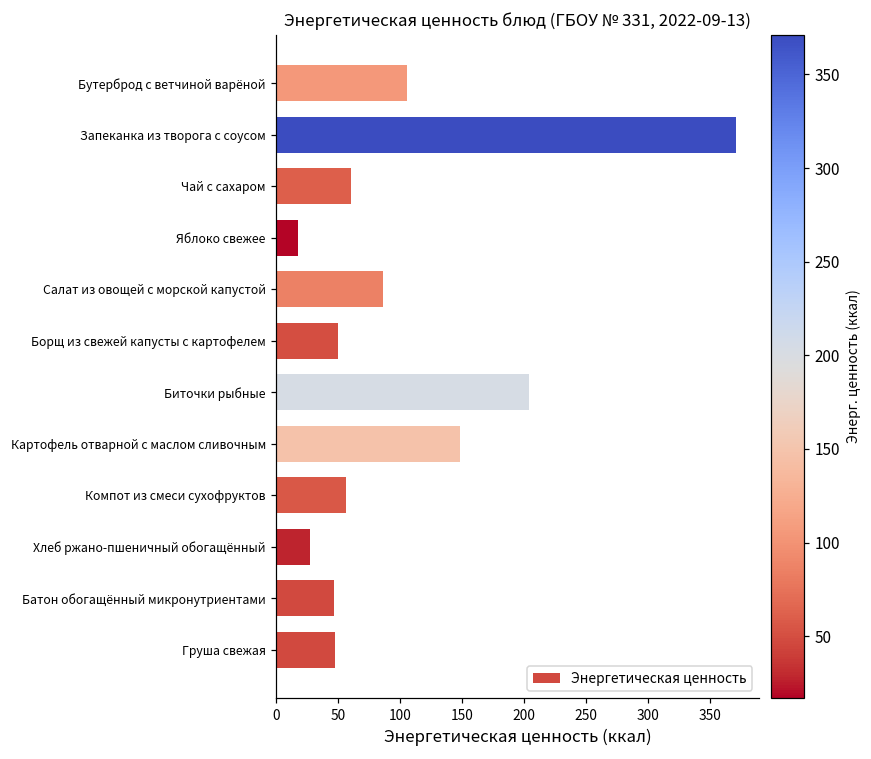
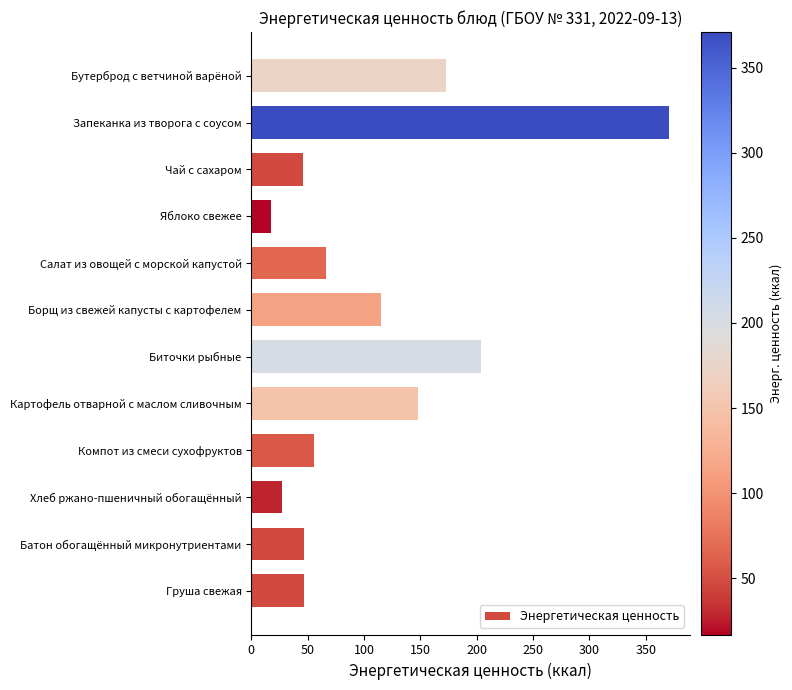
Бутерброд с ветчиной варёной: 105 -> 173
Чай с сахаром: 60 -> 46
Салат из овощей с морской капустой: 86 -> 67
Борщ из свежей капусты с картофелем: 50 -> 115
